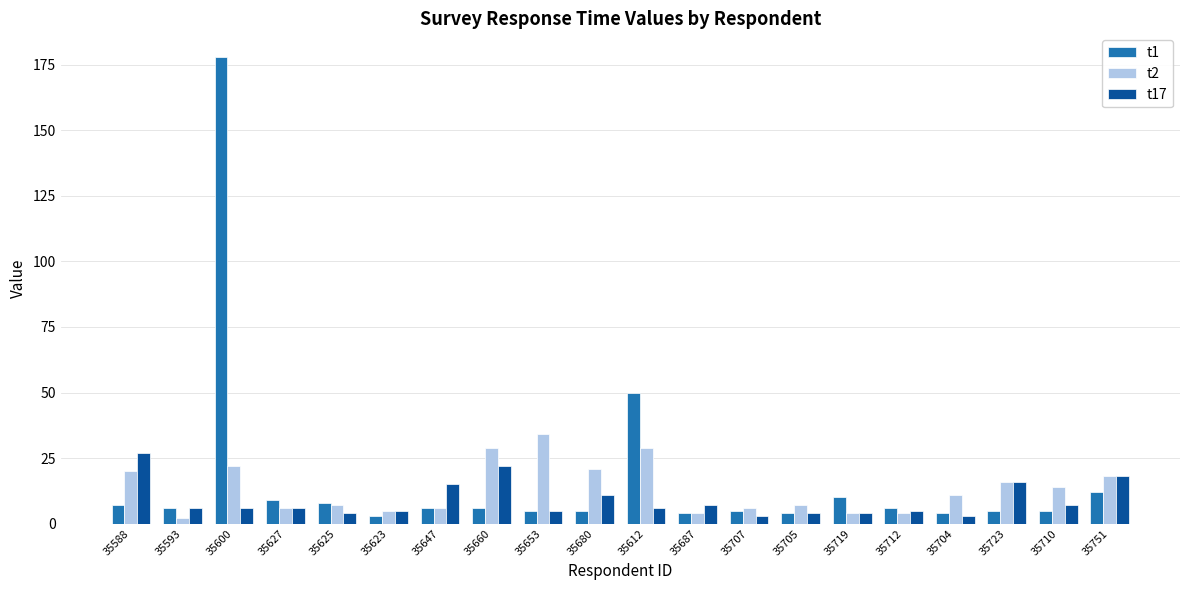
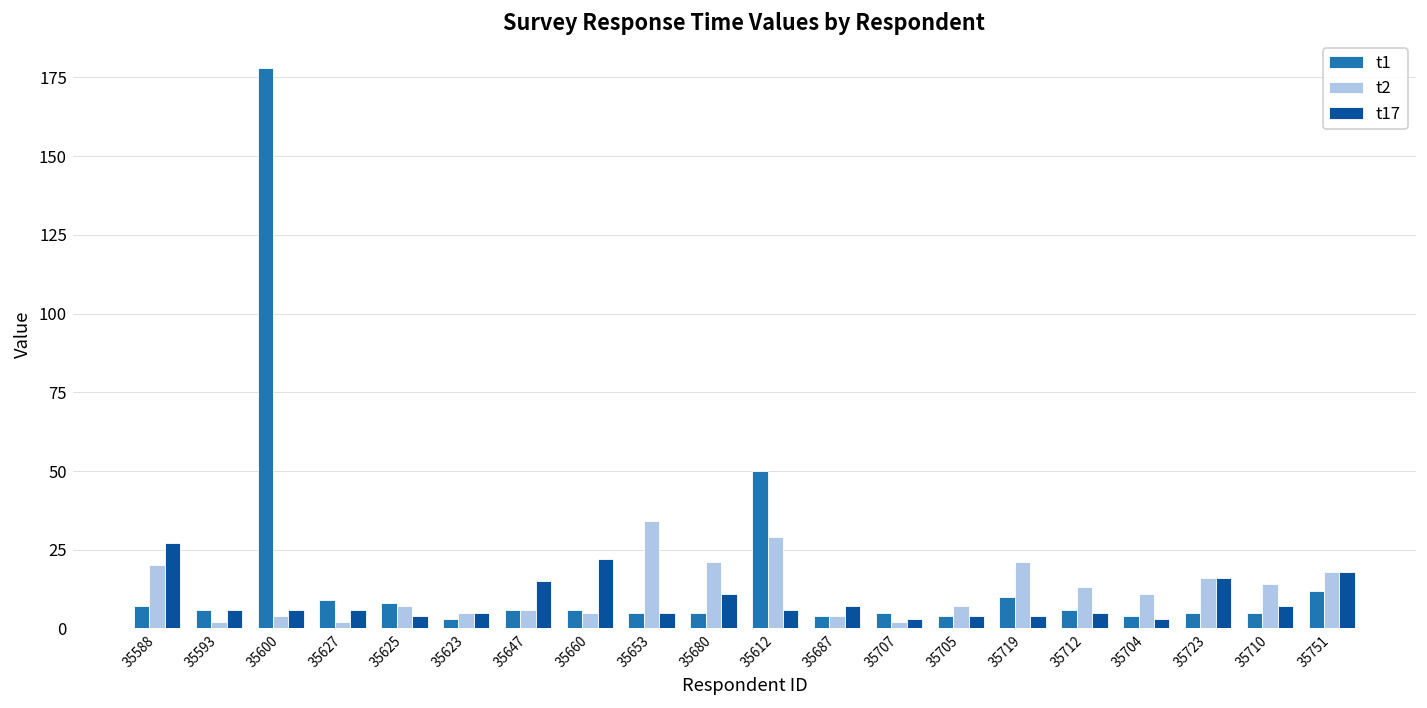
t2, 35600: 22 -> 4
t2, 35627: 6 -> 2
t2, 35660: 29 -> 5
t2, 35707: 6 -> 2
t2, 35719: 4 -> 21
t2, 35712: 4 -> 13
